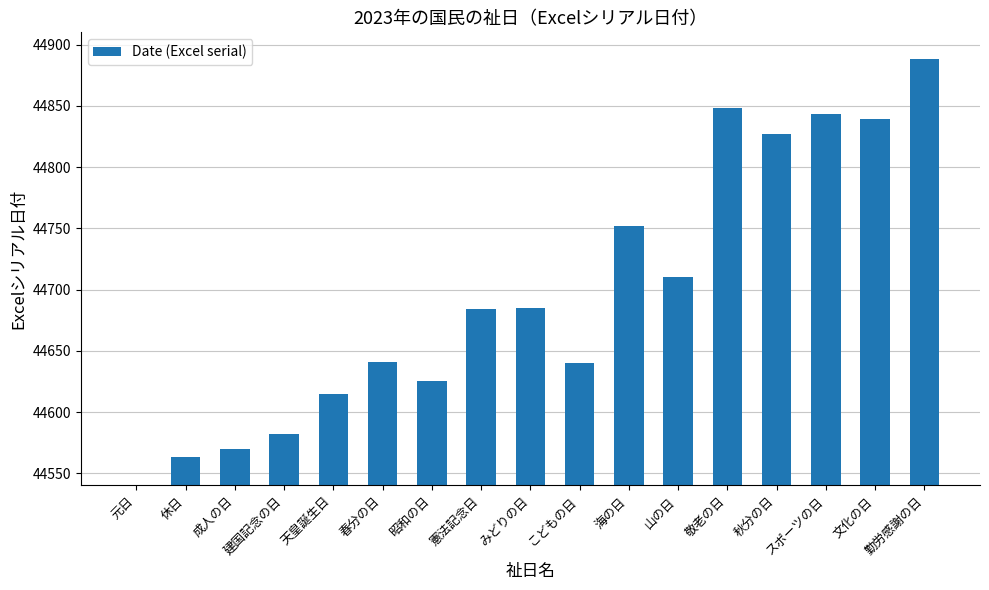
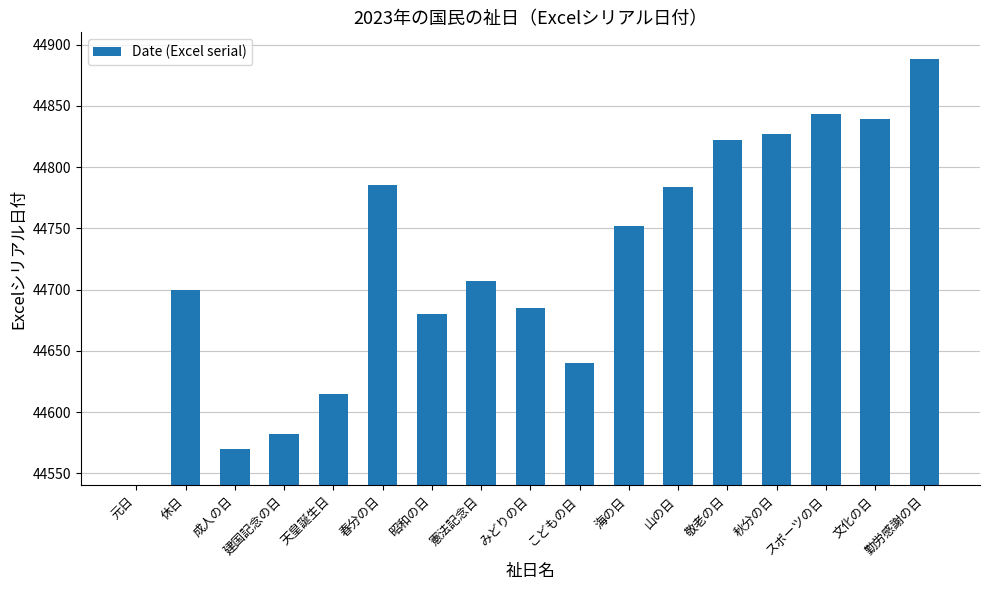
休日: 44563 -> 44700
春分の日: 44641 -> 44785
昭和の日: 44625 -> 44680
憲法記念日: 44684 -> 44707
山の日: 44710 -> 44784
敬老の日: 44848 -> 44822
